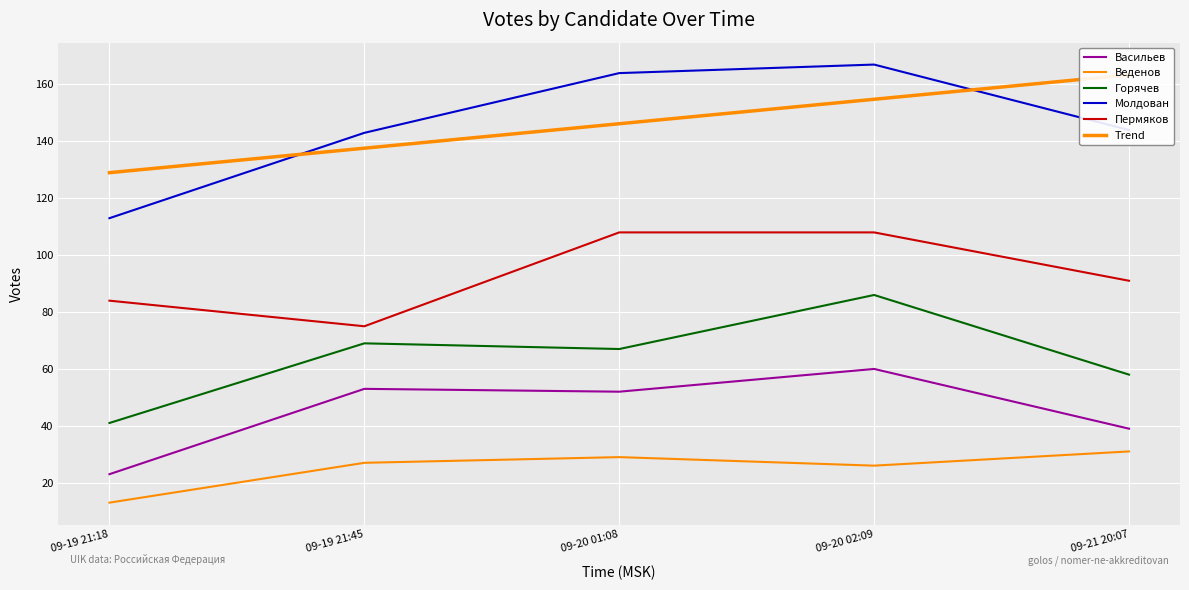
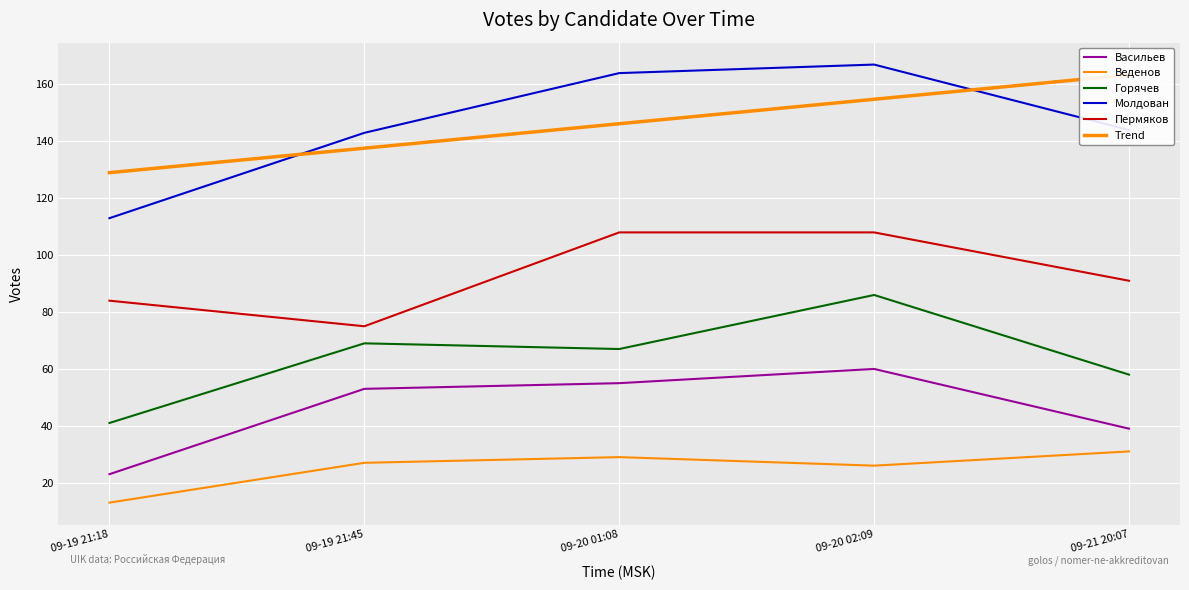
Васильев, 09-20 01:08: 52 -> 55
